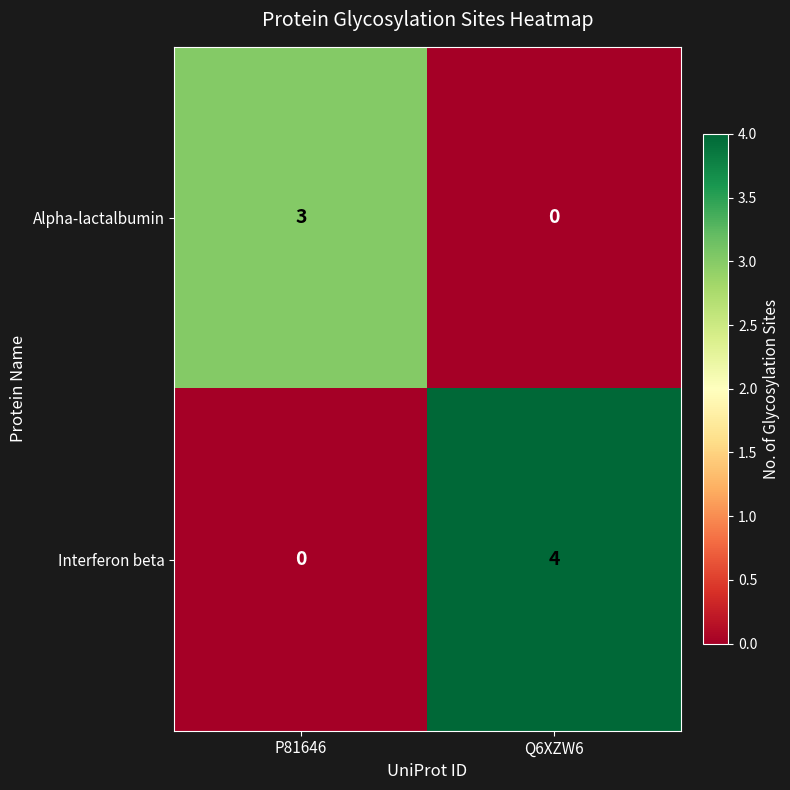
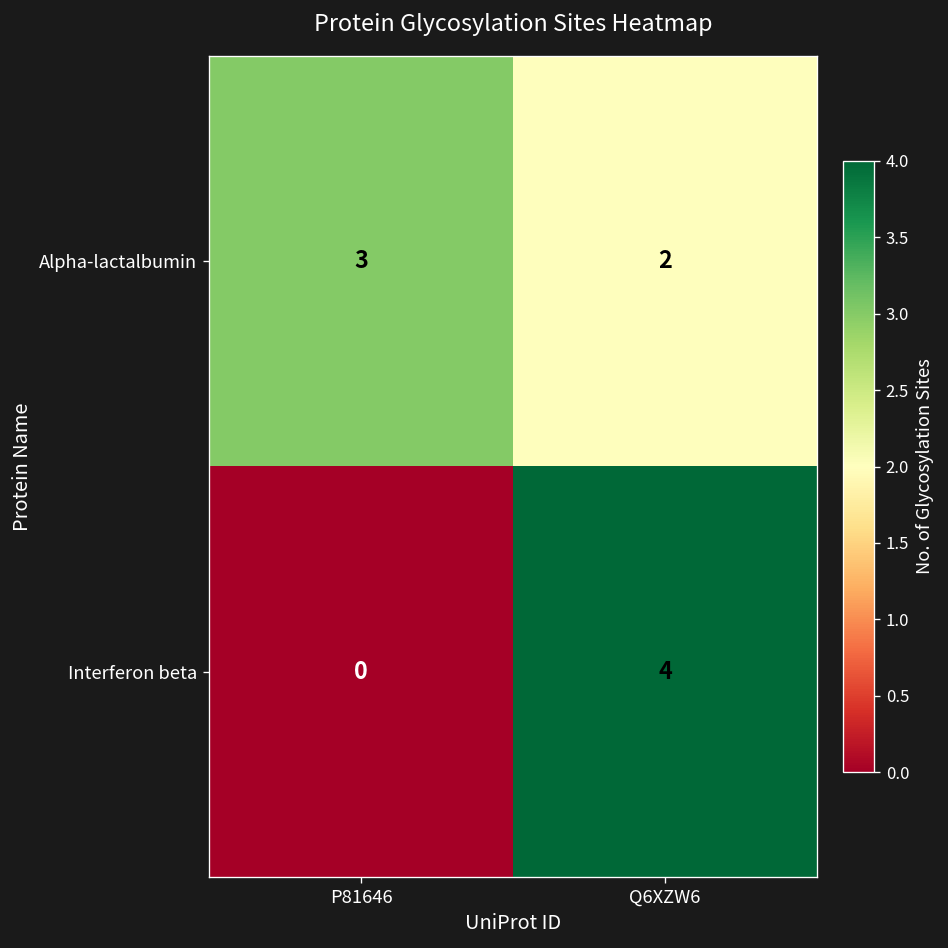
Alpha-lactalbumin, Q6XZW6: 0 -> 2
